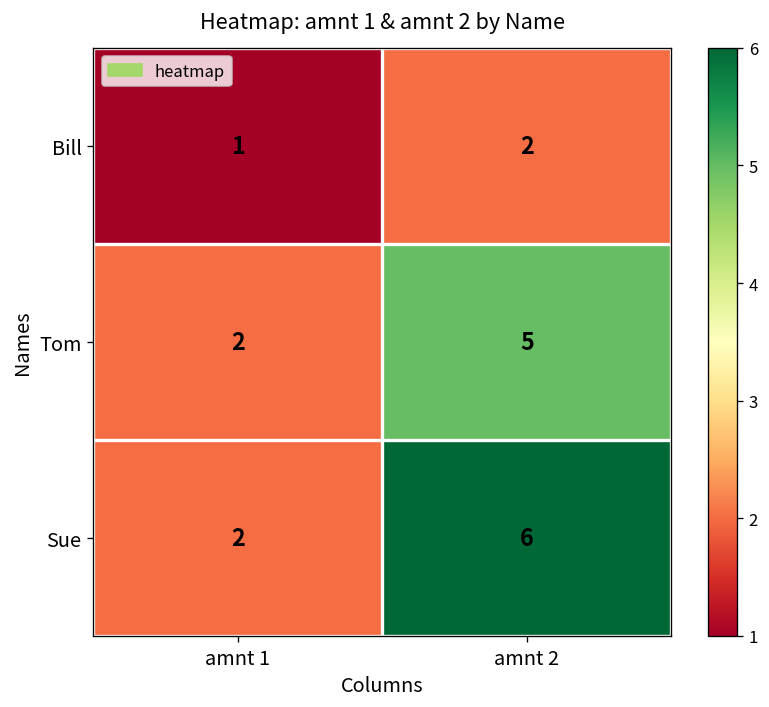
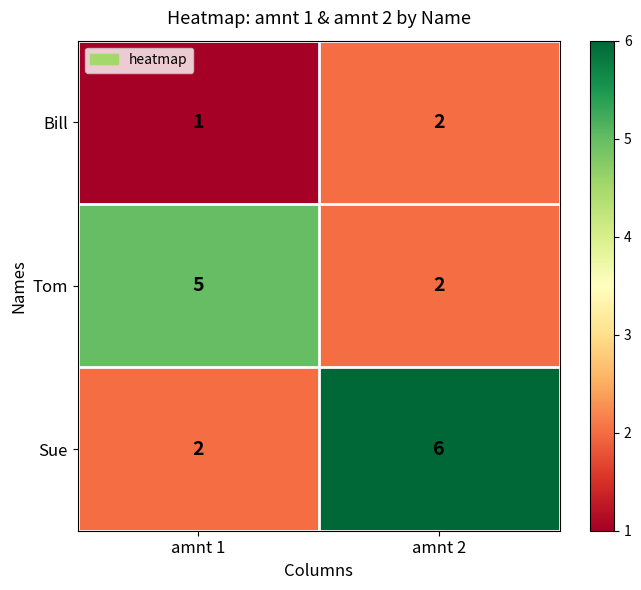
Tom, amnt 1: 2 -> 5
Tom, amnt 2: 5 -> 2
